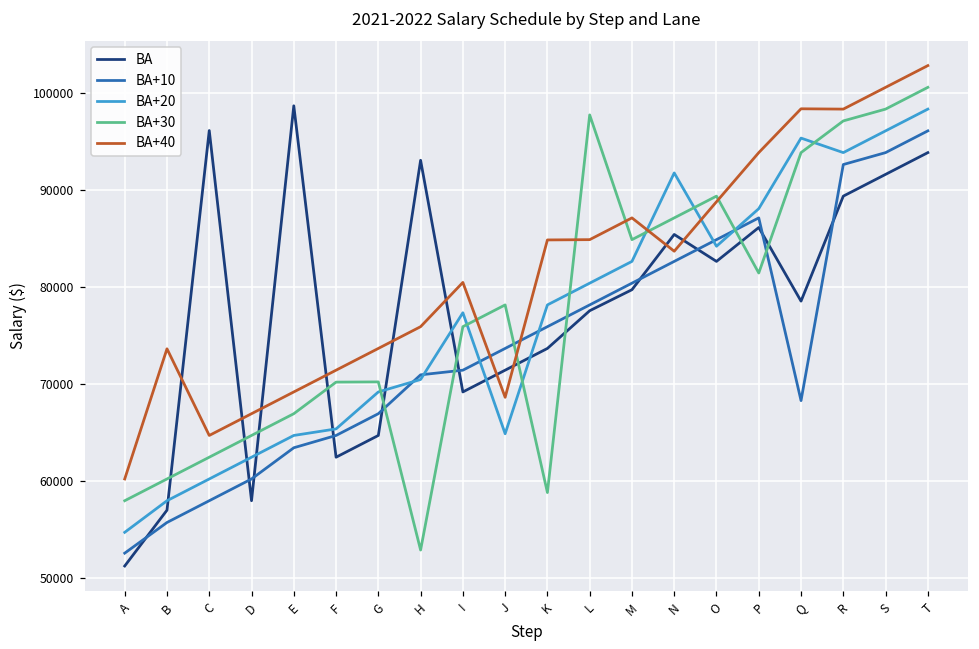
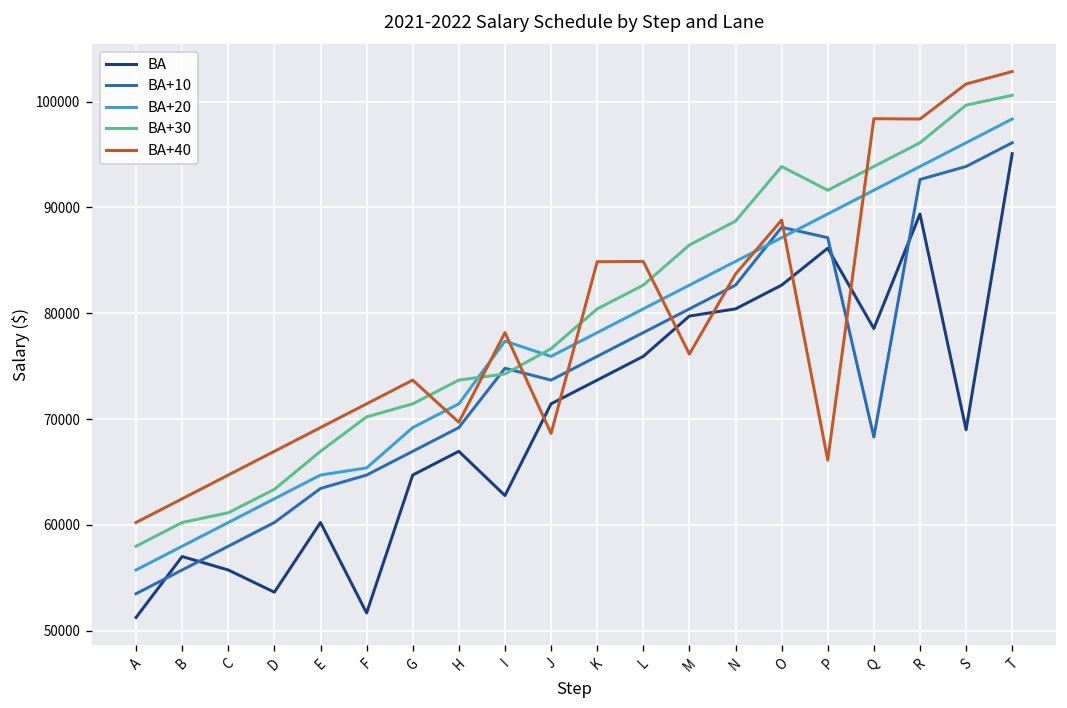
BA+10, A: 53000 -> 54000
BA+20, A: 55000 -> 56000
BA+40, B: 74000 -> 62000
BA, C: 96000 -> 56000
BA+30, C: 62000 -> 61000
BA, D: 58000 -> 54000
BA+30, D: 65000 -> 63000
BA, E: 99000 -> 60000
BA, F: 62000 -> 52000
BA+30, G: 70000 -> 71000
BA, H: 93000 -> 67000
BA+10, H: 71000 -> 69000
BA+20, H: 70000 -> 71000
BA+30, H: 53000 -> 74000
BA+40, H: 76000 -> 70000
BA, I: 69000 -> 63000
BA+10, I: 71000 -> 75000
BA+30, I: 76000 -> 74000
BA+40, I: 80000 -> 78000
BA+20, J: 65000 -> 76000
BA+30, J: 78000 -> 77000
BA+30, K: 59000 -> 80000
BA, L: 78000 -> 76000
BA+30, L: 98000 -> 83000
BA+30, M: 85000 -> 86000
BA+40, M: 87000 -> 76000
BA, N: 85000 -> 80000
BA+20, N: 92000 -> 85000
BA+30, N: 87000 -> 89000
BA+10, O: 85000 -> 88000
BA+20, O: 84000 -> 87000
BA+30, O: 89000 -> 94000
BA+20, P: 88000 -> 89000
BA+30, P: 81000 -> 92000
BA+40, P: 94000 -> 66000
BA+20, Q: 95000 -> 92000
BA+30, R: 97000 -> 96000
BA, S: 92000 -> 69000
BA+30, S: 98000 -> 100000
BA+40, S: 101000 -> 102000
BA, T: 94000 -> 95000
